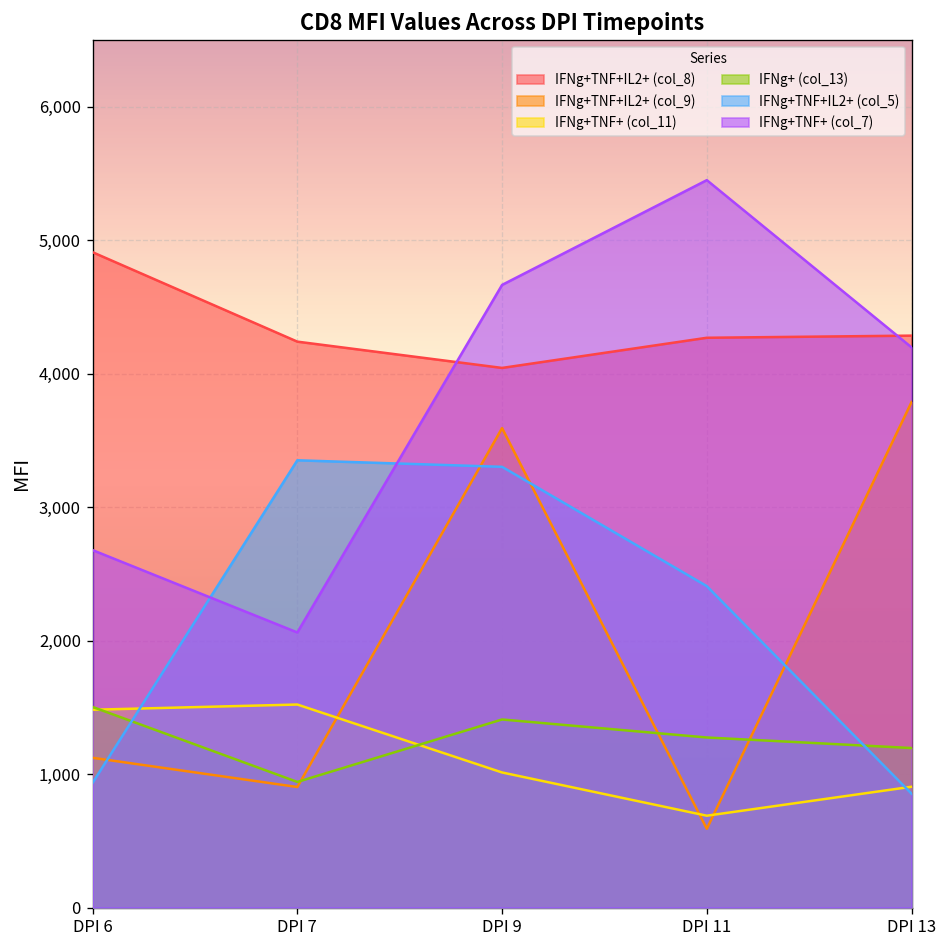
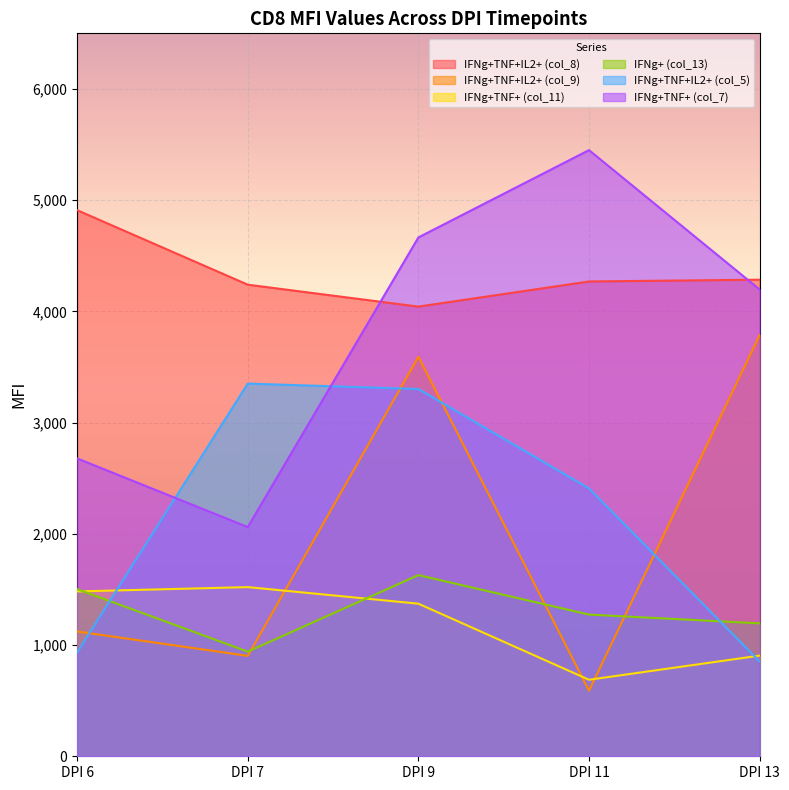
IFNg+TNF+ (col_11), DPI 9: 1,010 -> 1,370
IFNg+ (col_13), DPI 9: 1,410 -> 1,630
